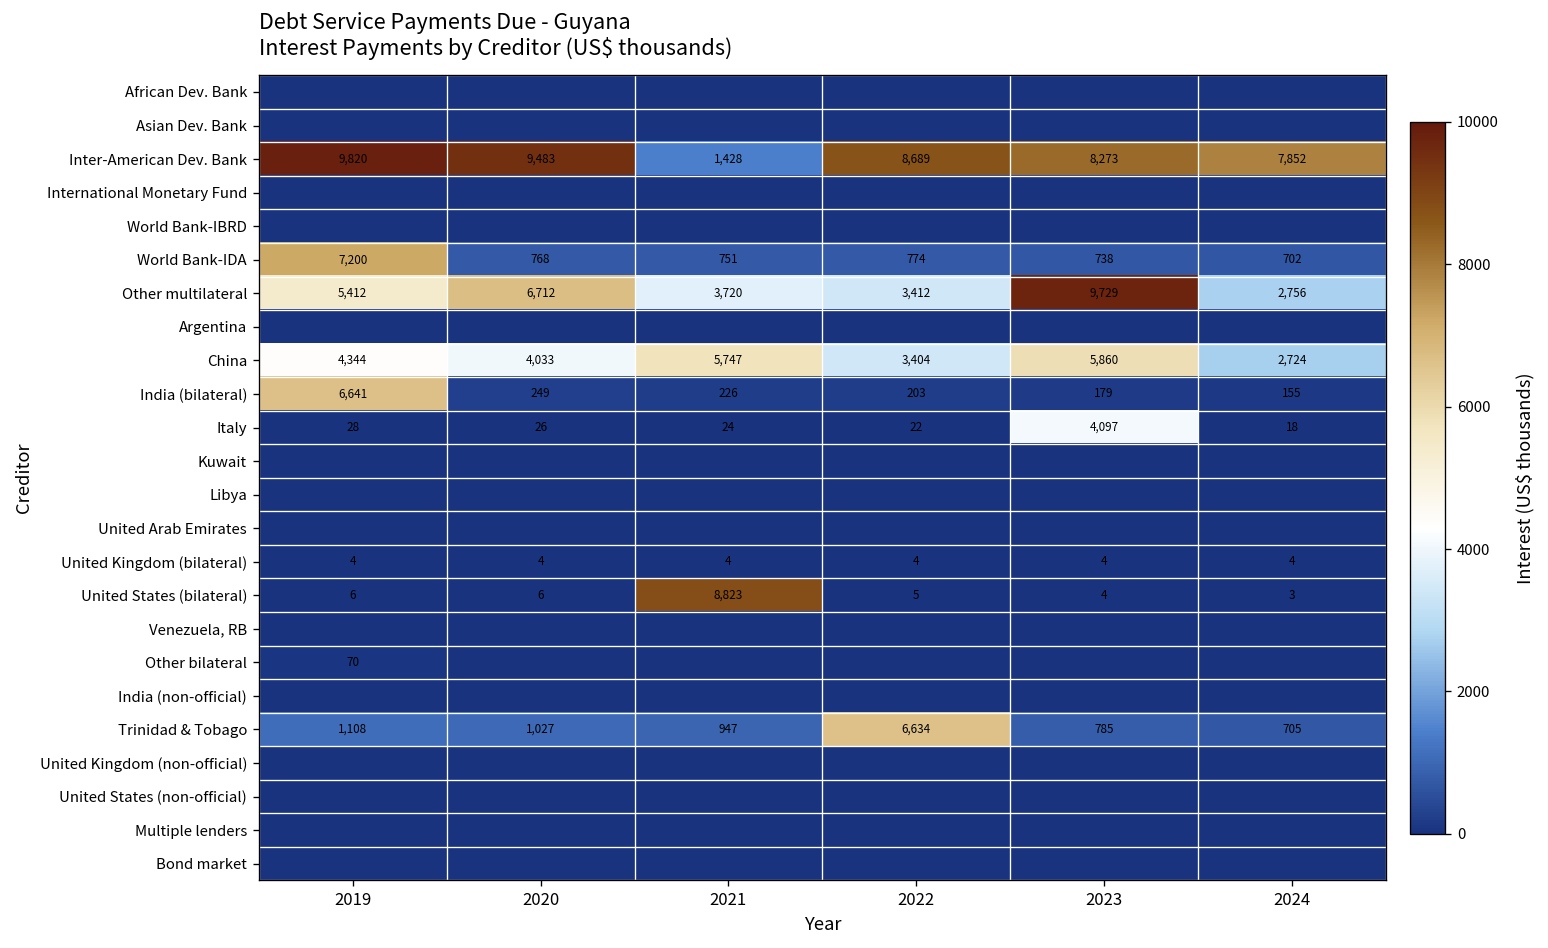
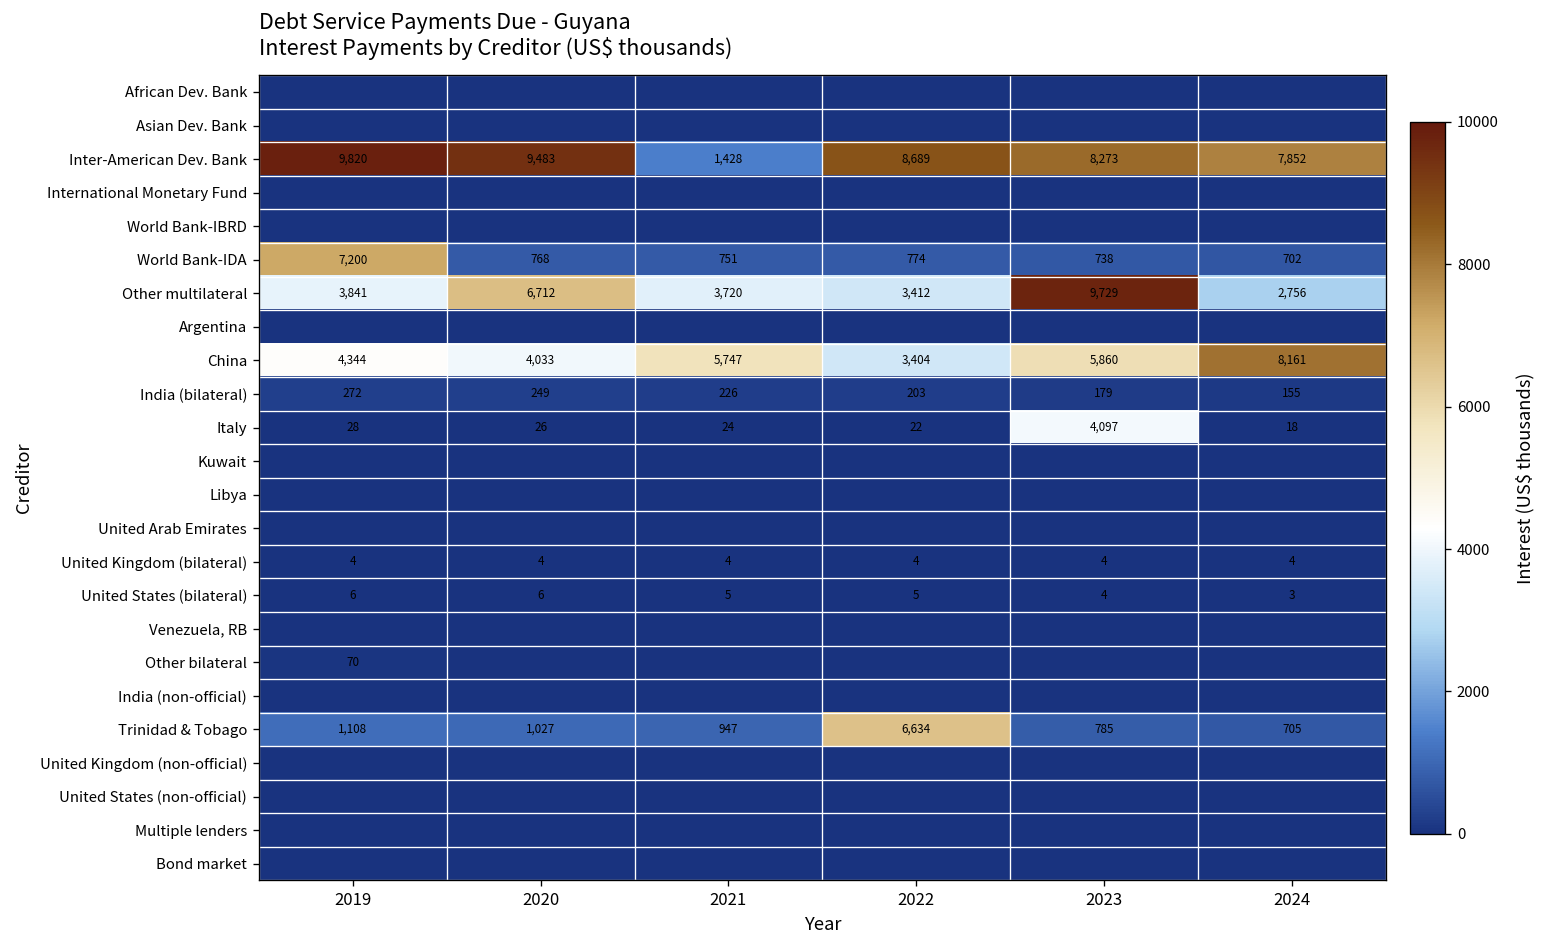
Other multilateral, 2019: 5,412 -> 3,841
China, 2024: 2,724 -> 8,161
India (bilateral), 2019: 6,641 -> 272
United States (bilateral), 2021: 8,823 -> 5
